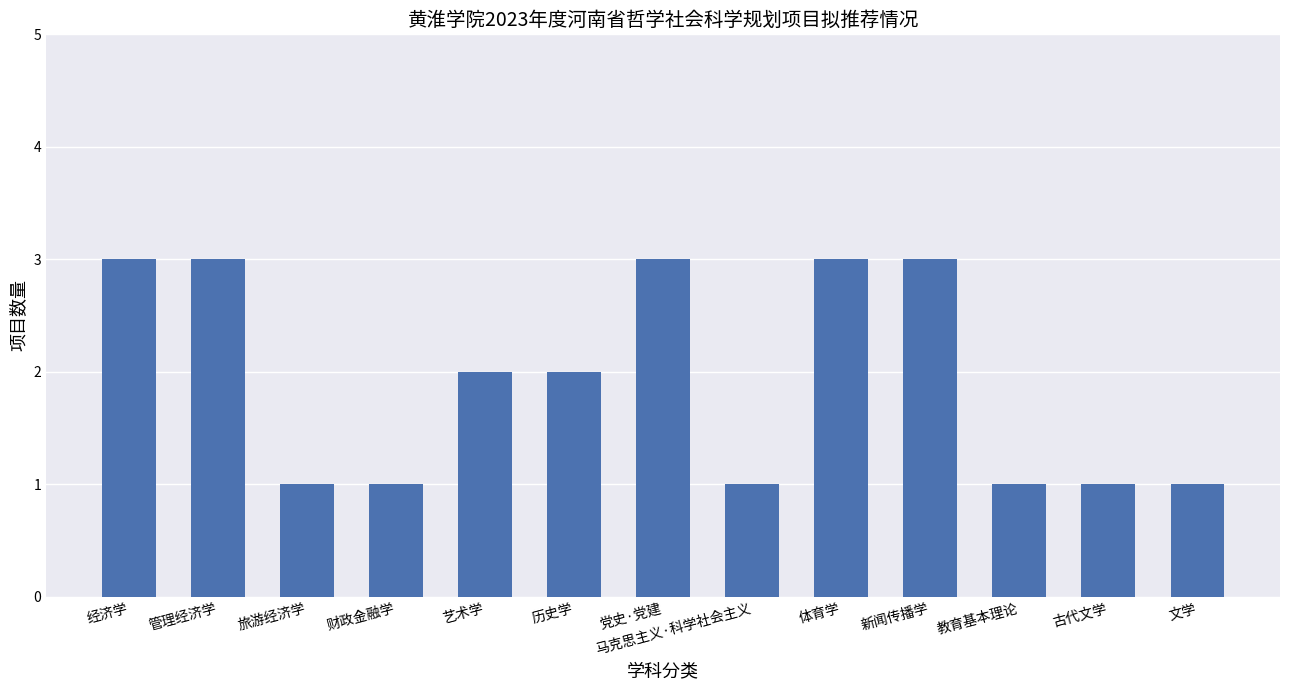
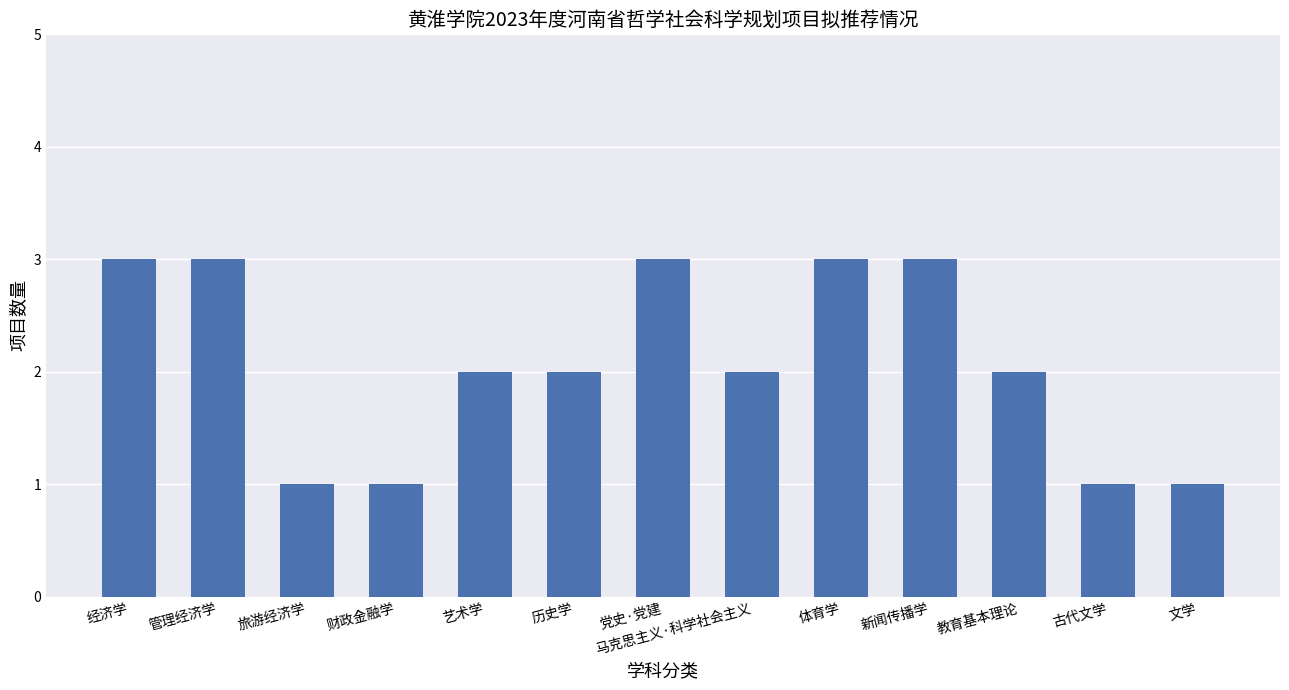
马克思主义·科学社会主义: 1 -> 2
教育基本理论: 1 -> 2
